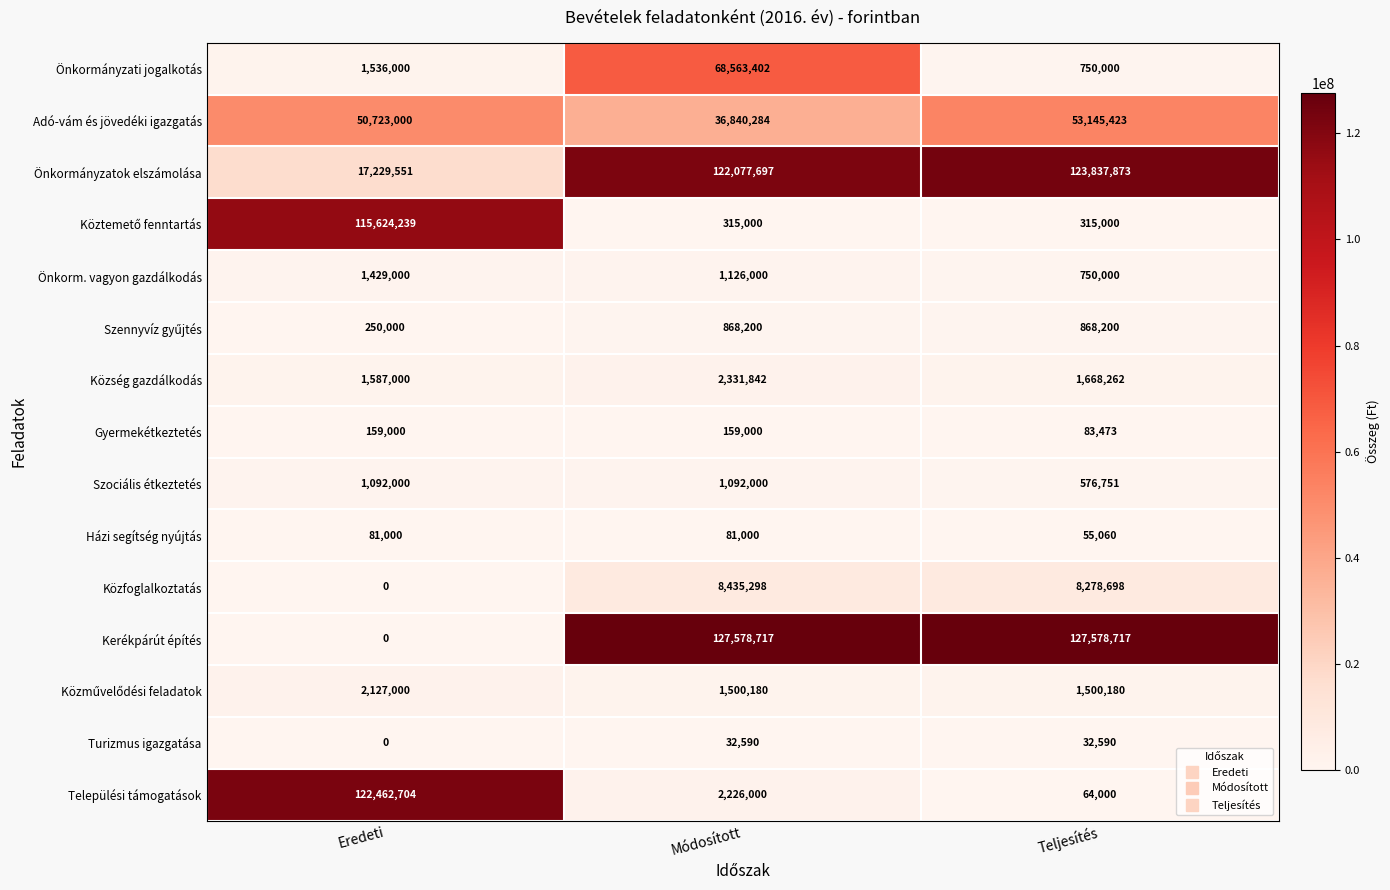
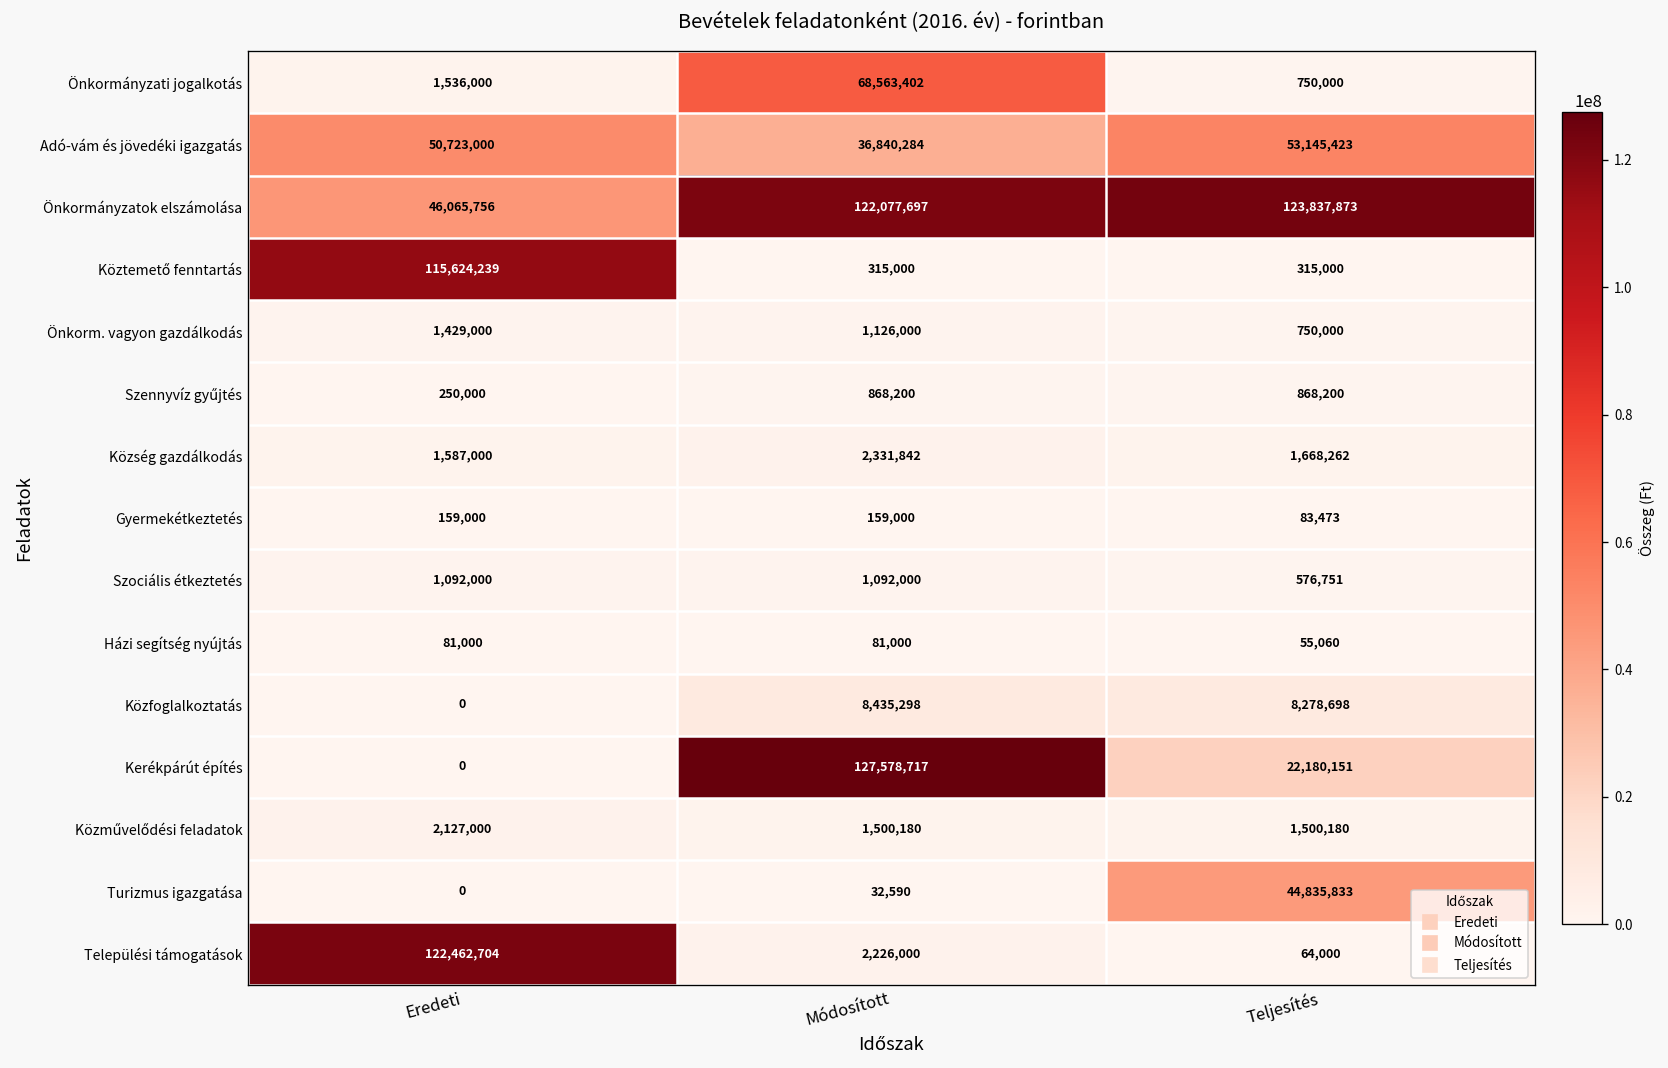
Önkormányzatok elszámolása, Eredeti: 17,229,551 -> 46,065,756
Kerékpárút építés, Teljesítés: 127,578,717 -> 22,180,151
Turizmus igazgatása, Teljesítés: 32,590 -> 44,835,833
